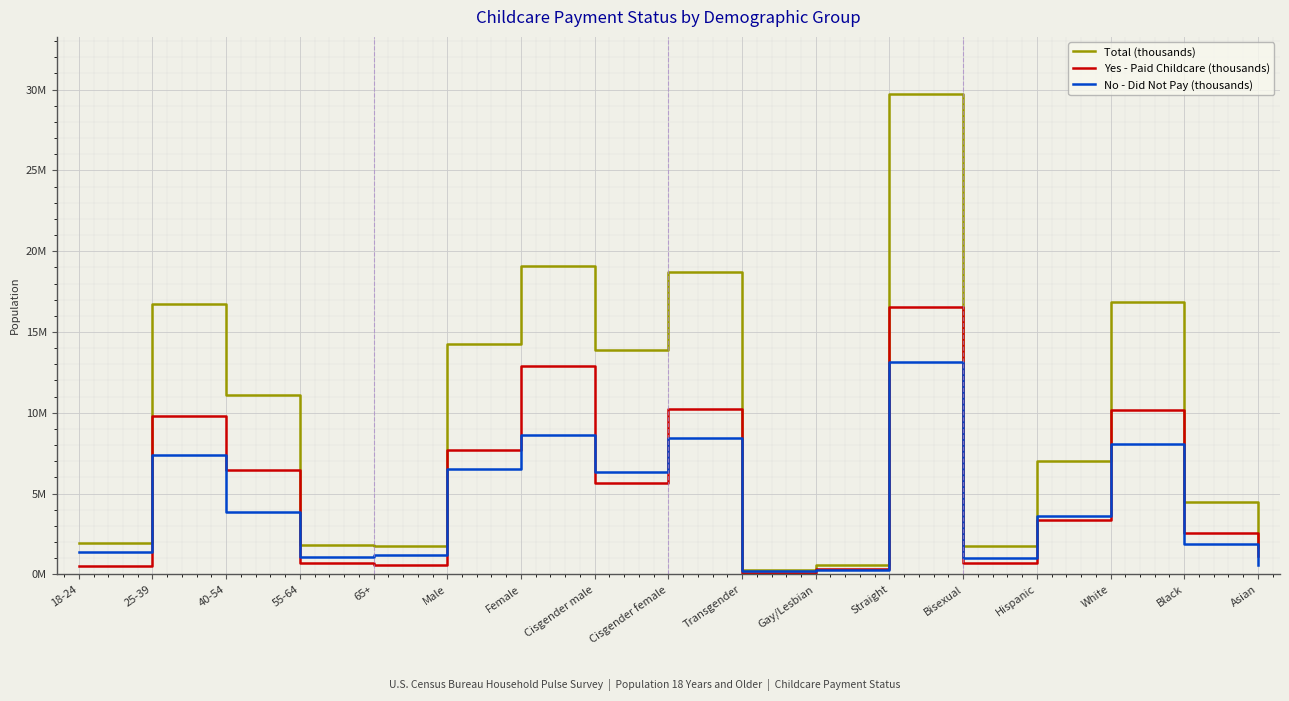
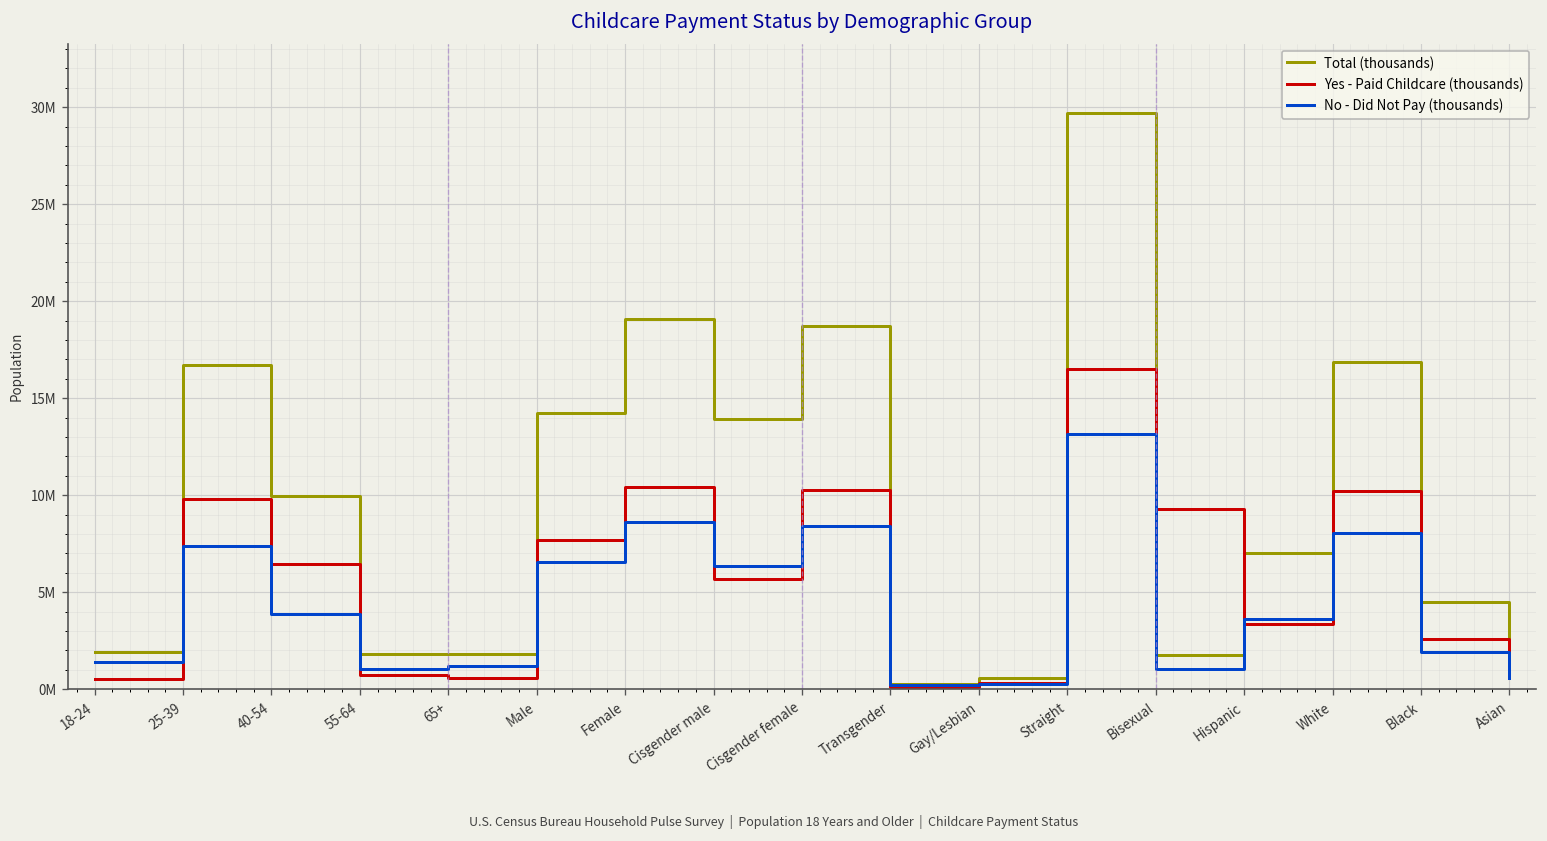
Total (thousands), 40-54: 11100000 -> 10000000
Yes - Paid Childcare (thousands), Female: 12900000 -> 10400000
Yes - Paid Childcare (thousands), Bisexual: 700000 -> 9300000
